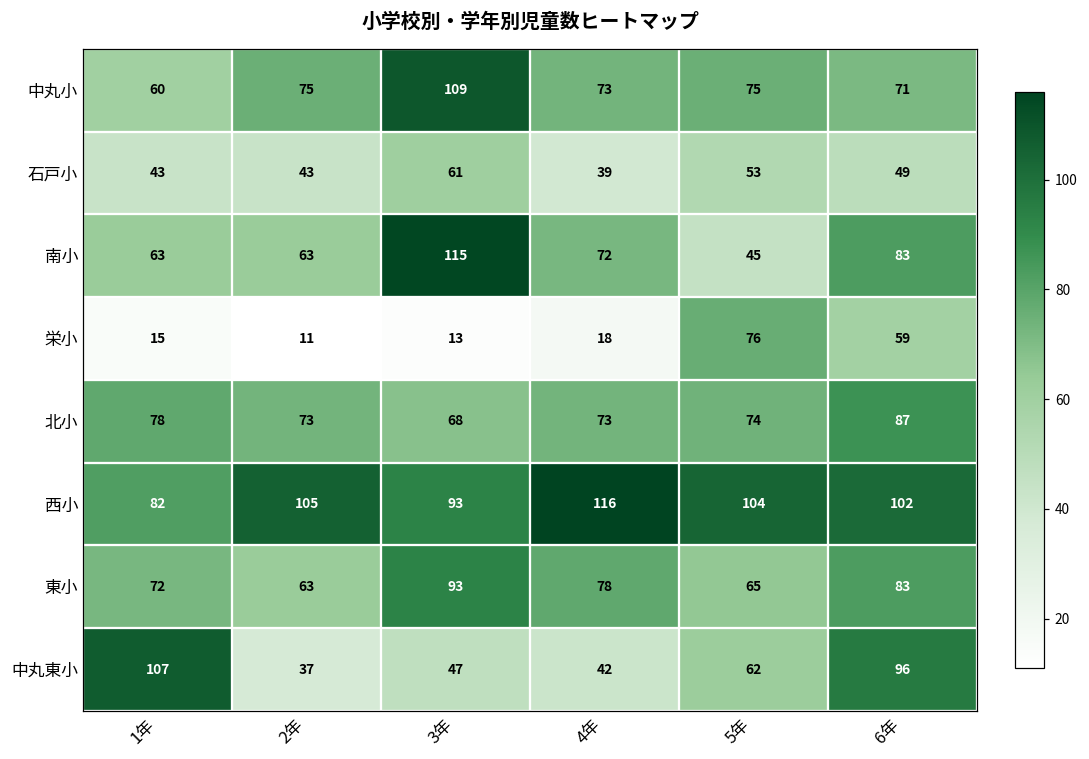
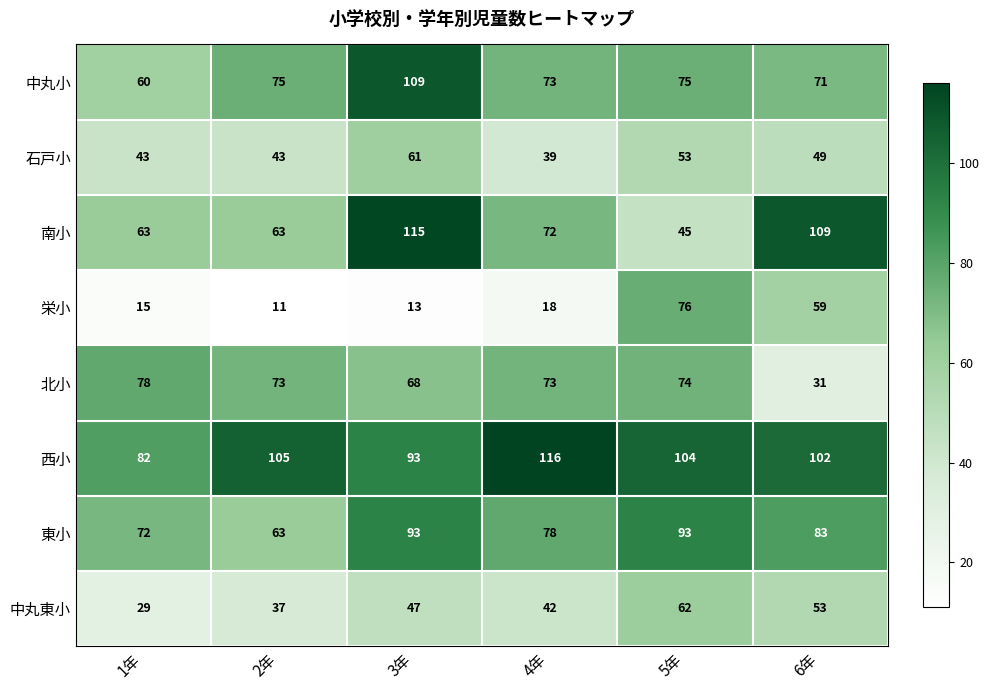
南小, 6年: 83 -> 109
北小, 6年: 87 -> 31
東小, 5年: 65 -> 93
中丸東小, 1年: 107 -> 29
中丸東小, 6年: 96 -> 53
